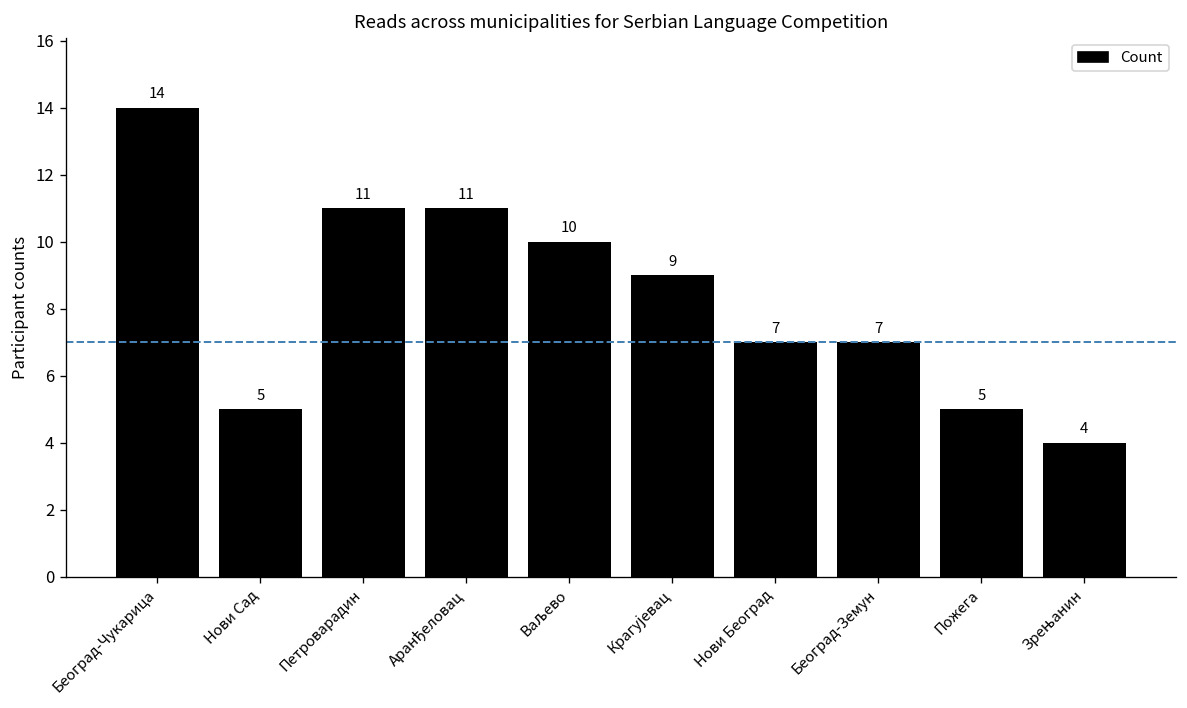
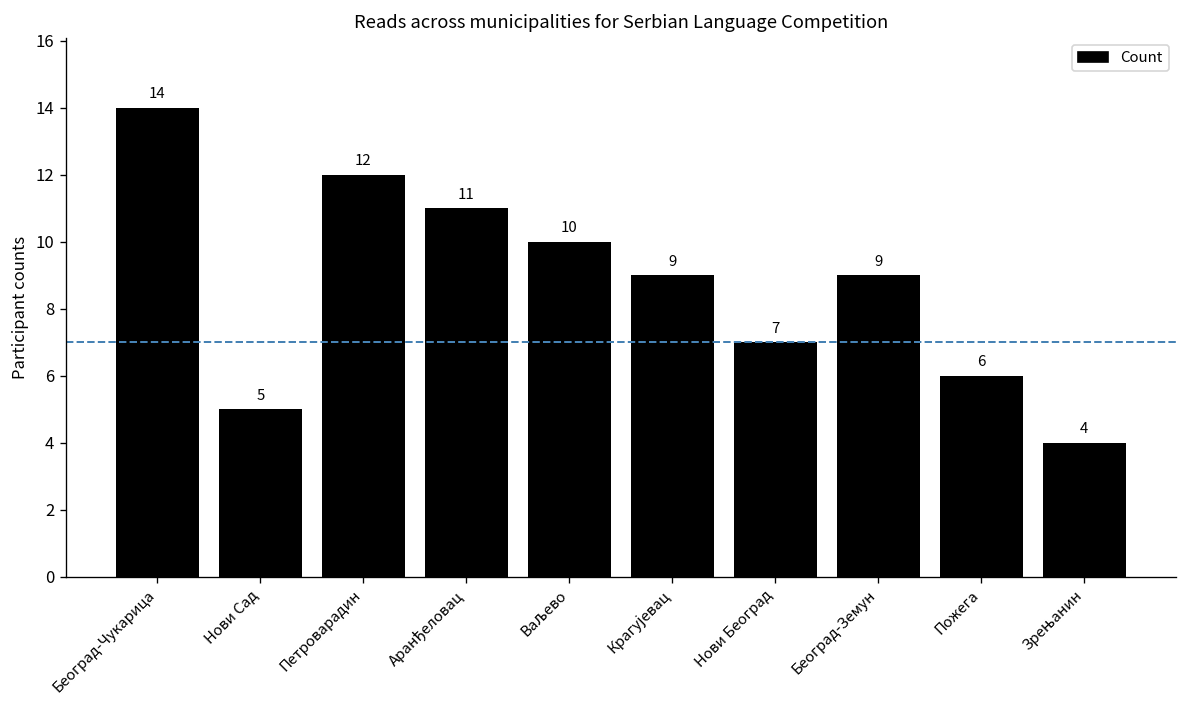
Петроварадин: 11 -> 12
Београд-Земун: 7 -> 9
Пожега: 5 -> 6
